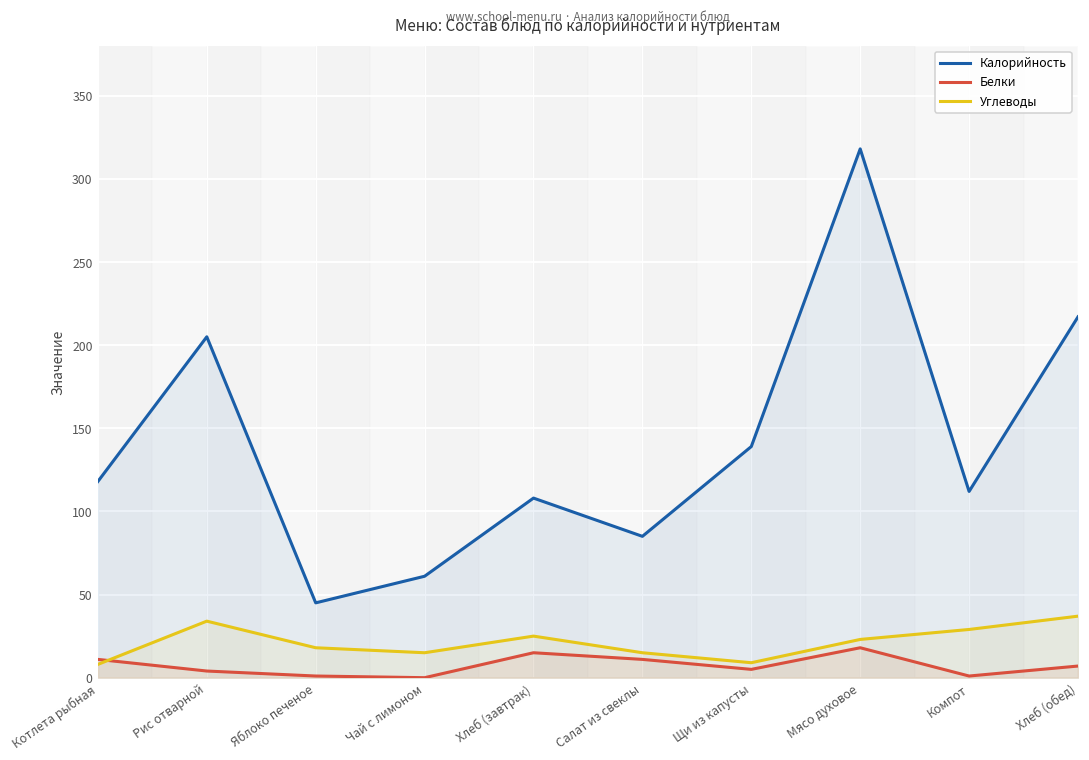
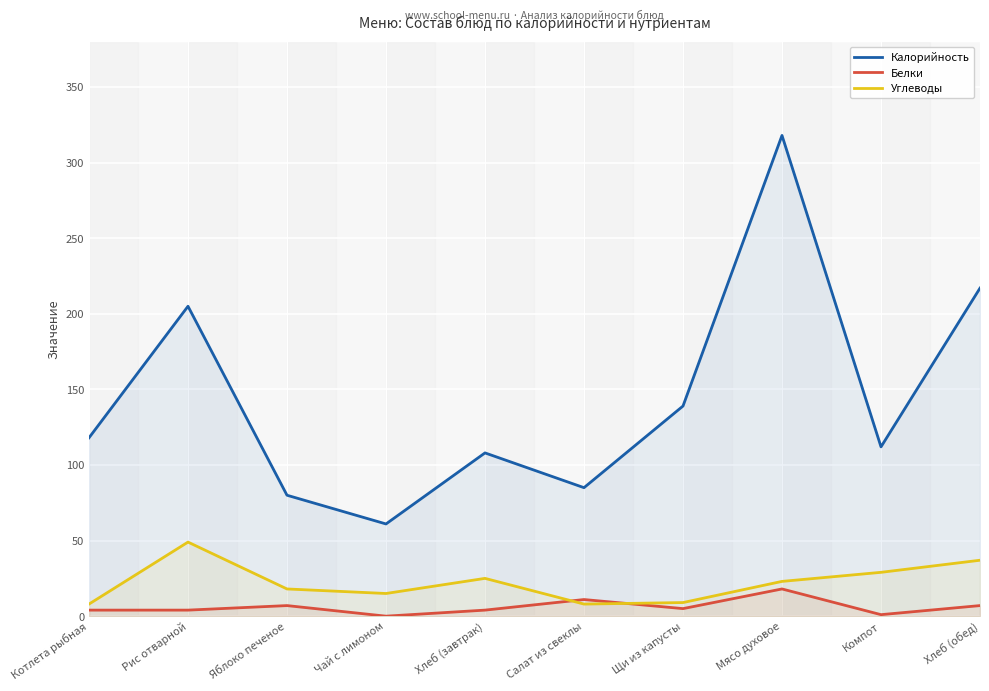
Белки, Котлета рыбная: 11 -> 4
Углеводы, Рис отварной: 34 -> 49
Калорийность, Яблоко печеное: 45 -> 80
Белки, Яблоко печеное: 1 -> 7
Белки, Хлеб (завтрак): 15 -> 4
Углеводы, Салат из свеклы: 15 -> 8
